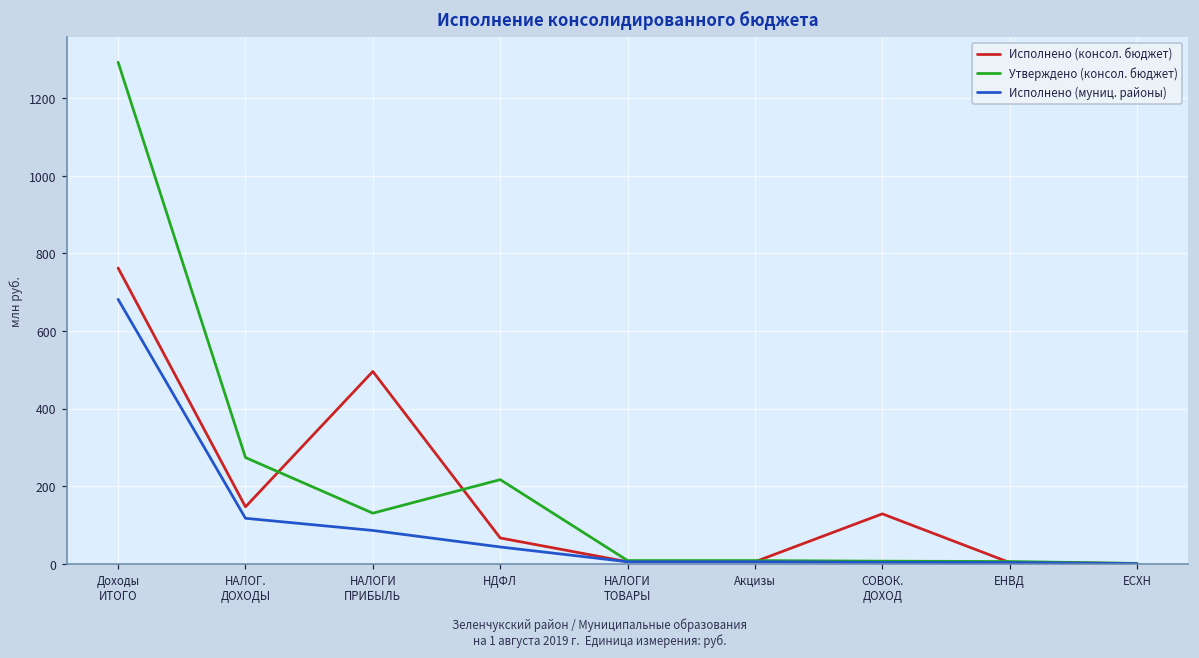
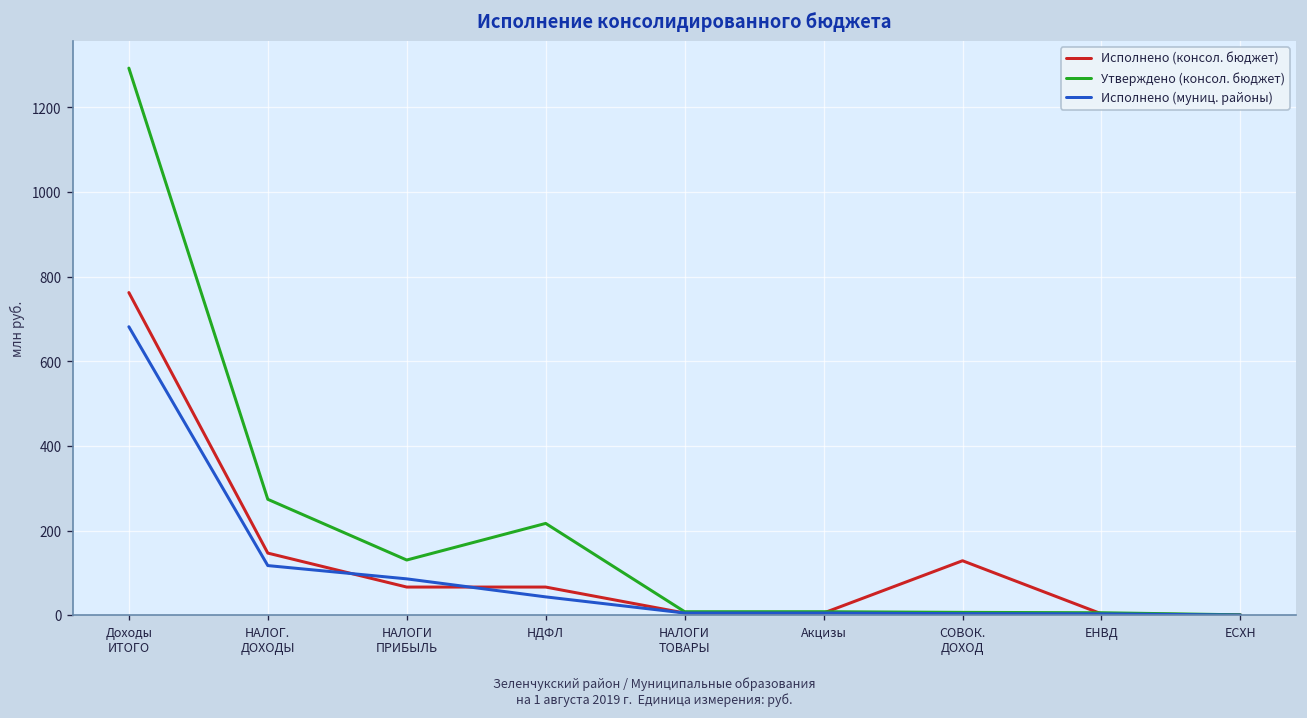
Исполнено (консол. бюджет), НАЛОГИ ПРИБЫЛЬ: 500 -> 70
